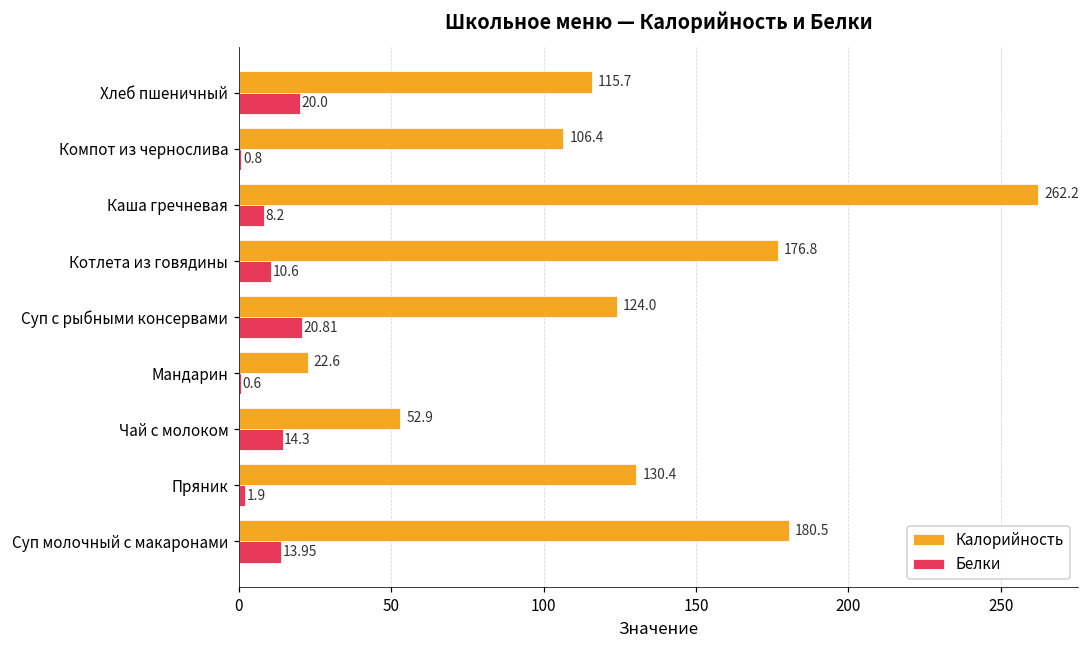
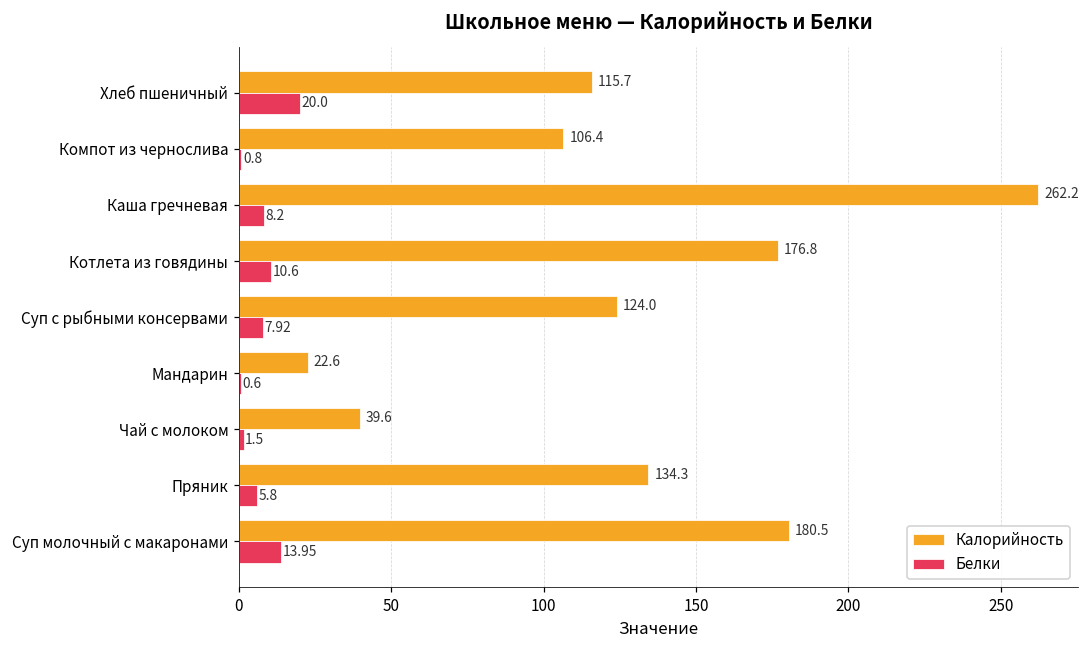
Белки, Суп с рыбными консервами: 20.81 -> 7.92
Калорийность, Чай с молоком: 52.9 -> 39.6
Белки, Чай с молоком: 14.3 -> 1.5
Калорийность, Пряник: 130.4 -> 134.3
Белки, Пряник: 1.9 -> 5.8
